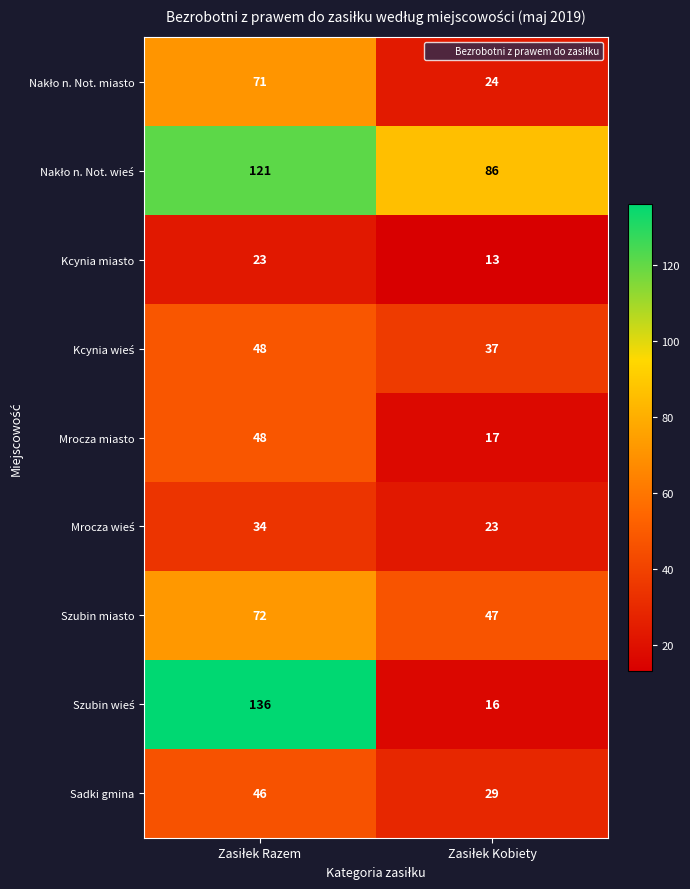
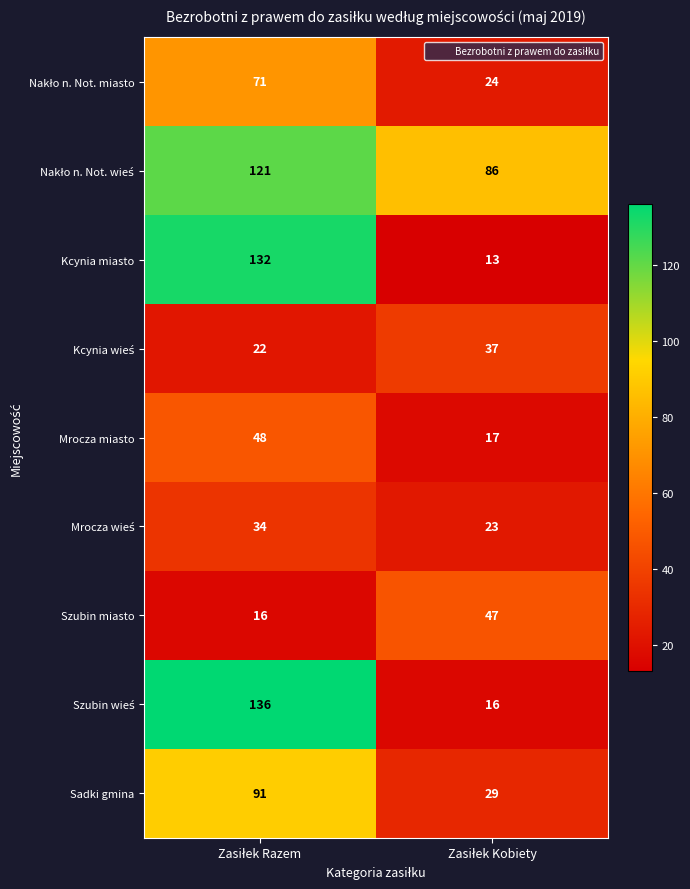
Kcynia miasto, Zasiłek Razem: 23 -> 132
Kcynia wieś, Zasiłek Razem: 48 -> 22
Szubin miasto, Zasiłek Razem: 72 -> 16
Sadki gmina, Zasiłek Razem: 46 -> 91
